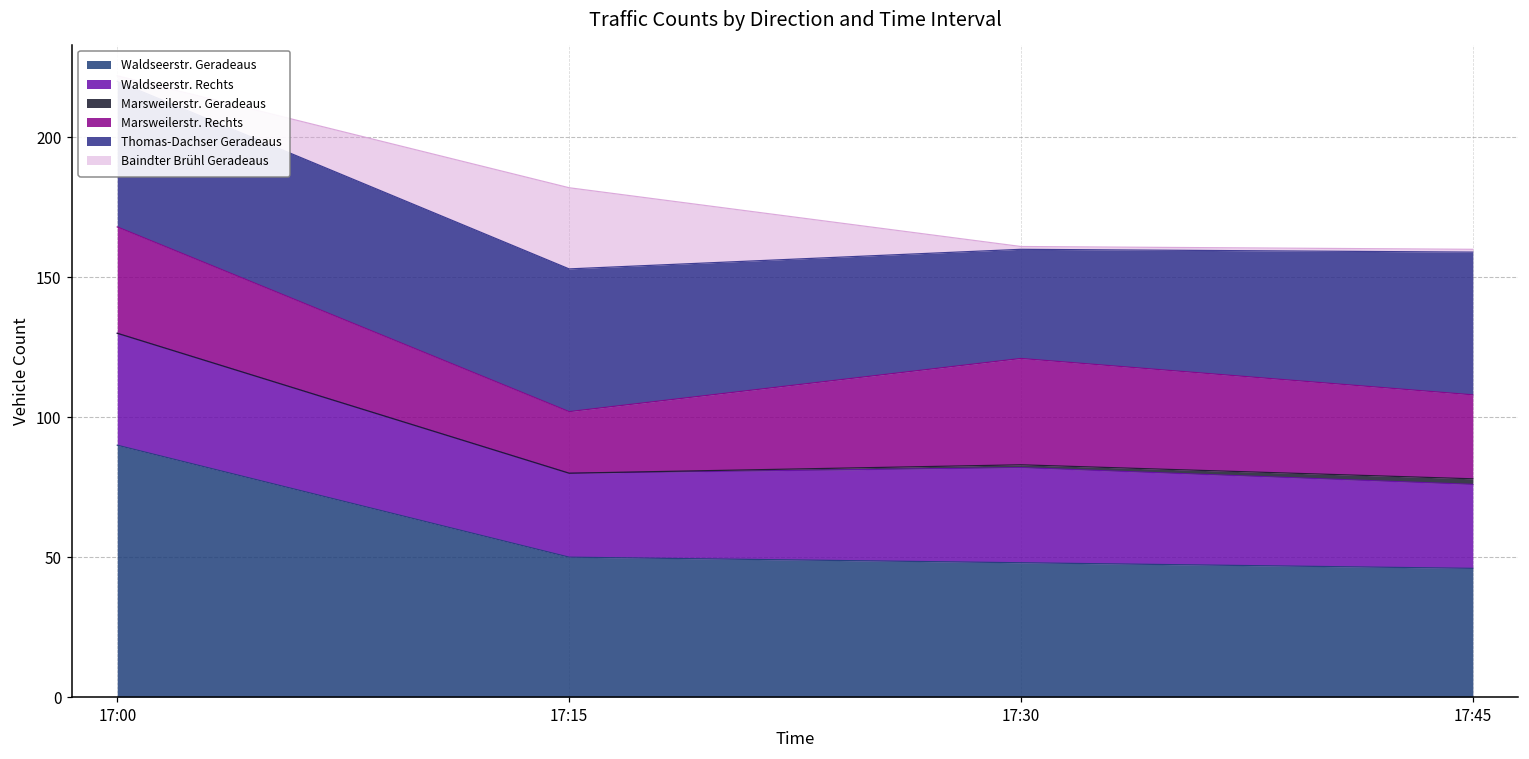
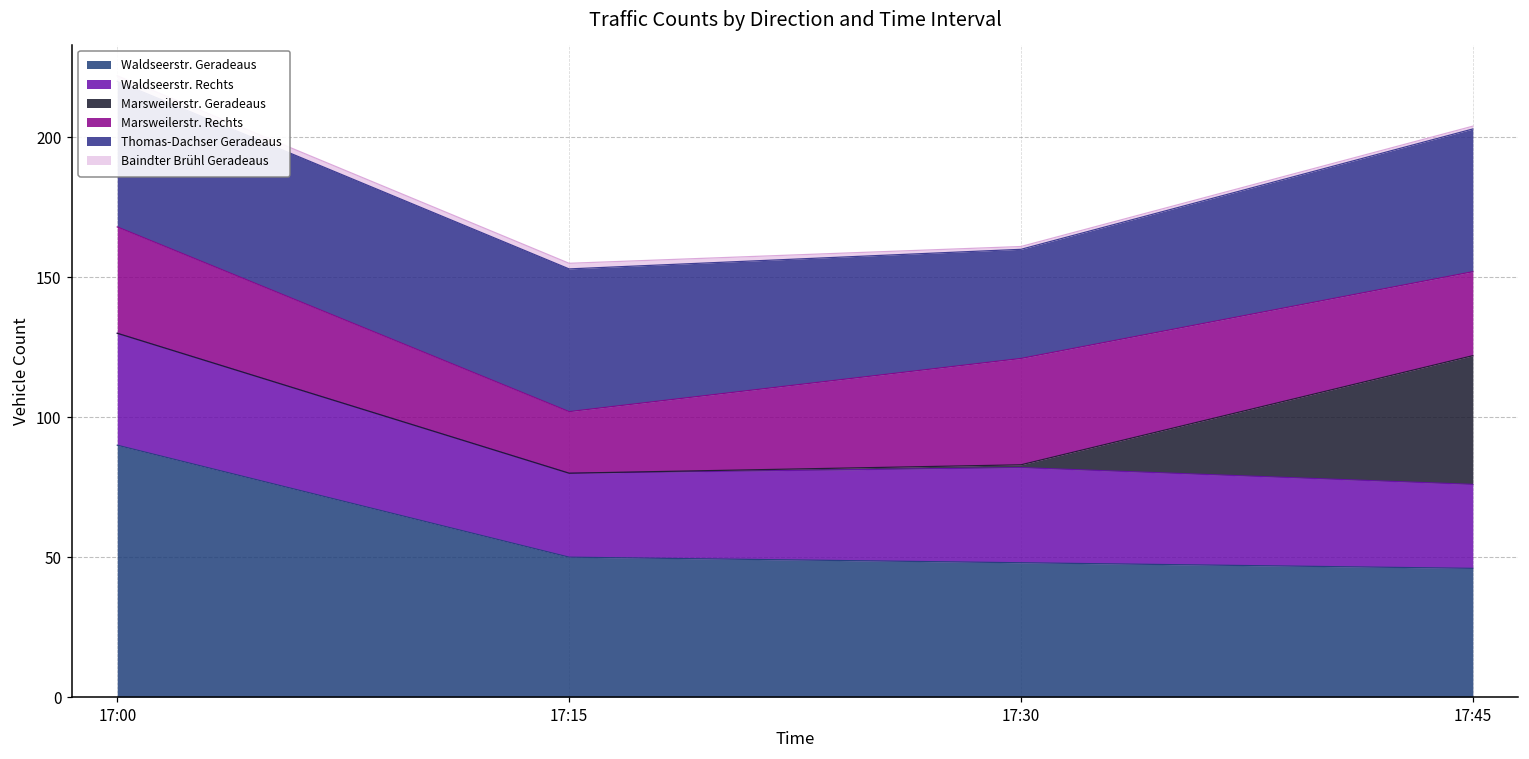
Baindter Brühl Geradeaus, 17:15: 29 -> 2
Marsweilerstr. Geradeaus, 17:45: 2 -> 46
